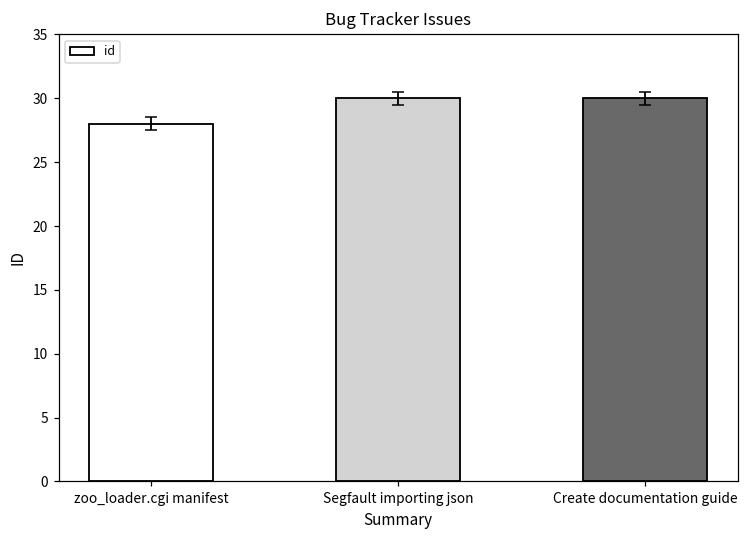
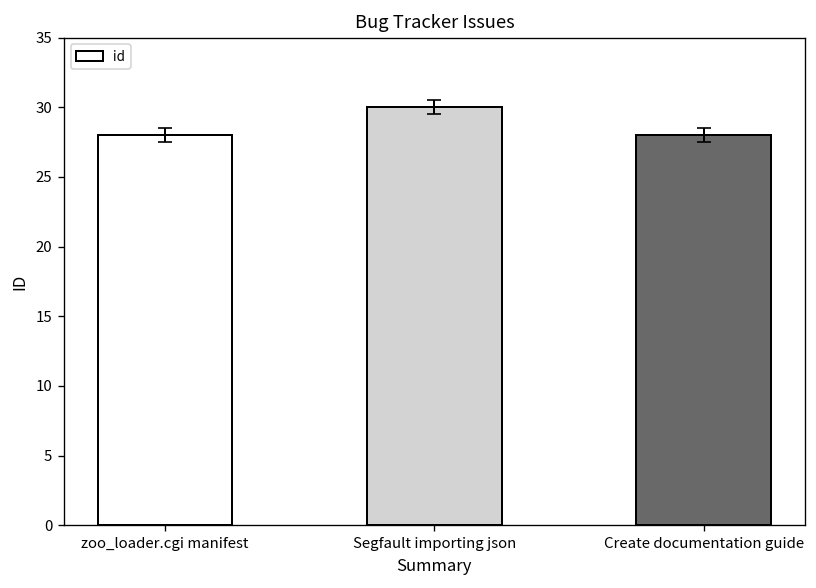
id, Create documentation guide: 30 -> 28
